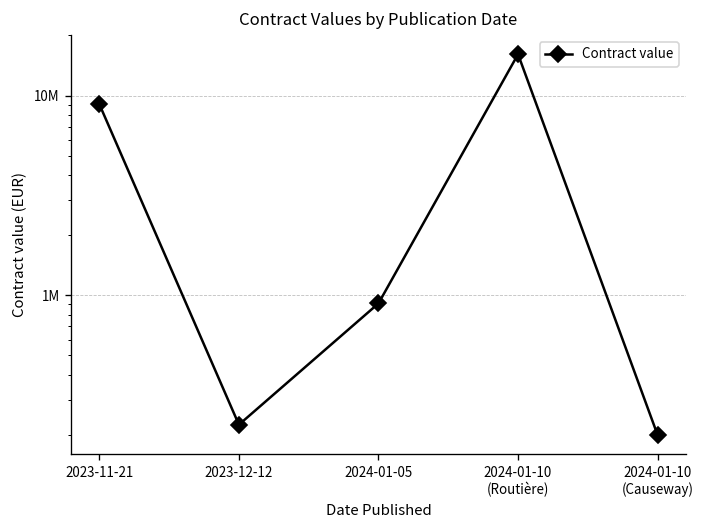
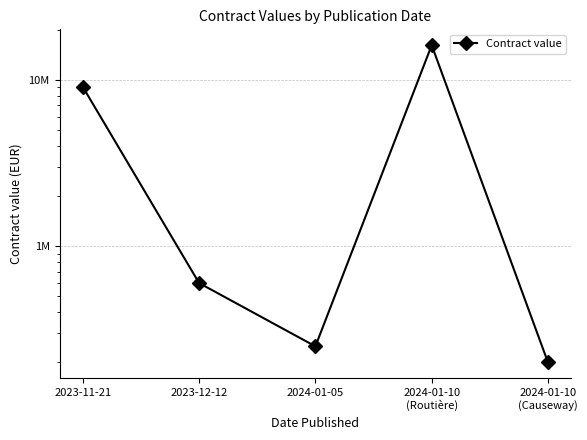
2023-12-12: 230000 -> 600000
2024-01-05: 900000 -> 250000
